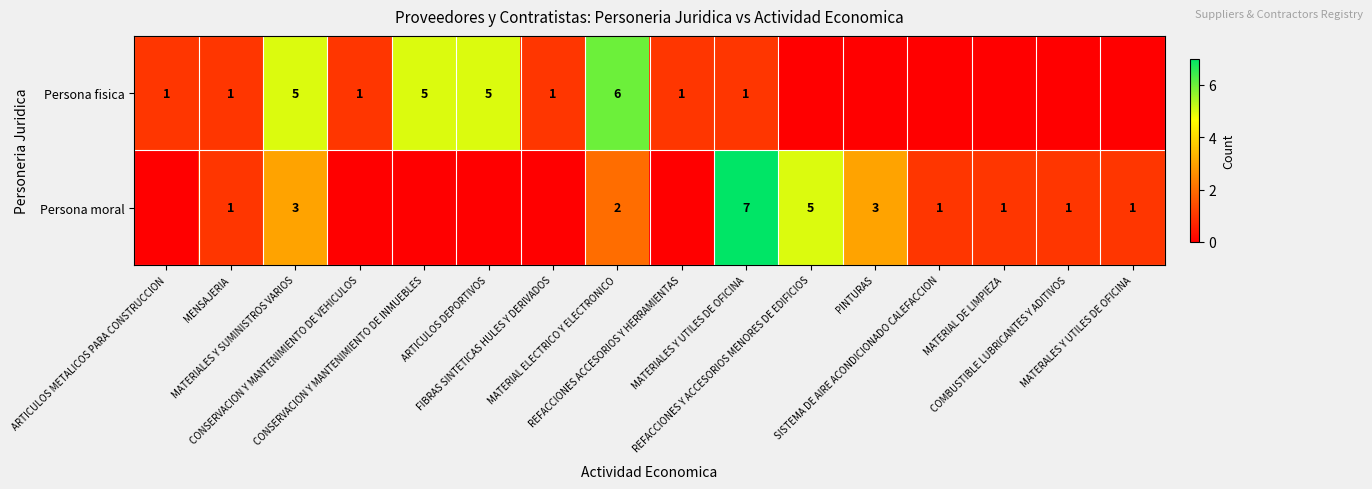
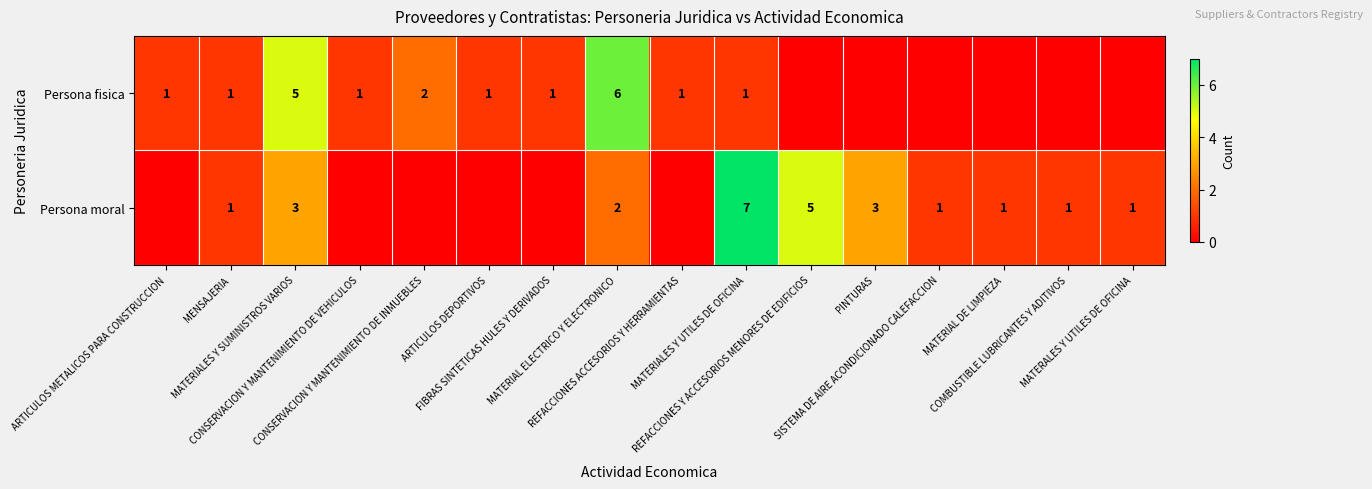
Persona fisica, CONSERVACION Y MANTENIMIENTO DE INMUEBLES: 5 -> 2
Persona fisica, ARTICULOS DEPORTIVOS: 5 -> 1
